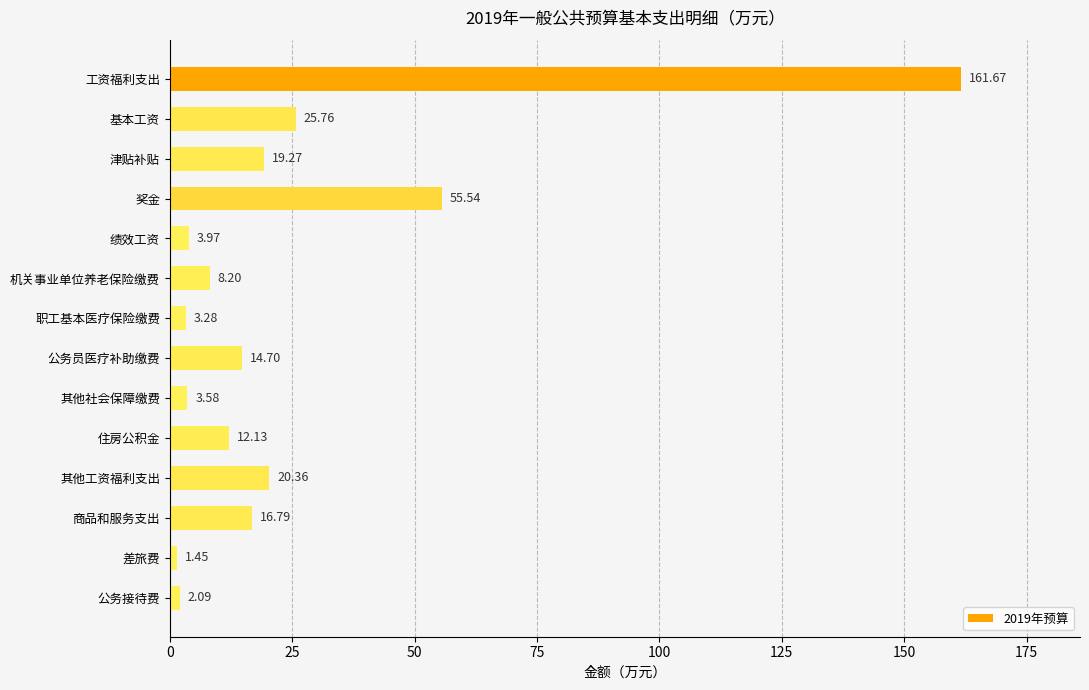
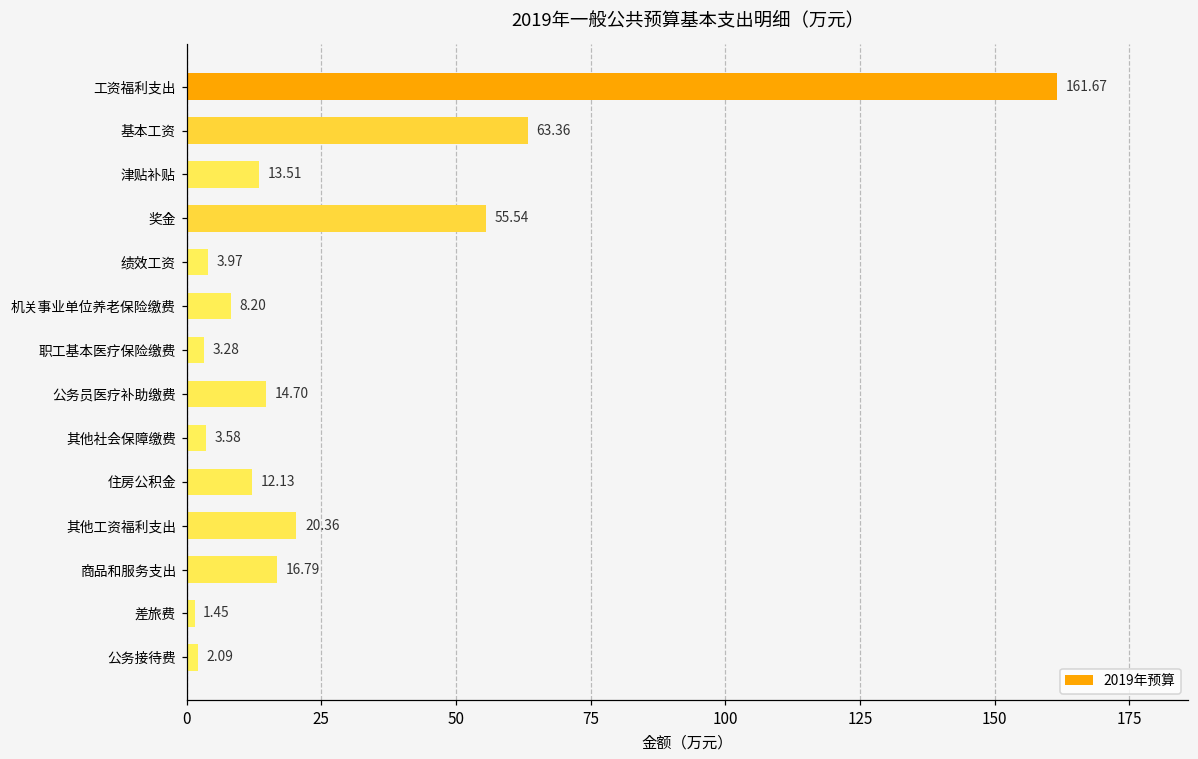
基本工资: 25.76 -> 63.36
津贴补贴: 19.27 -> 13.51
